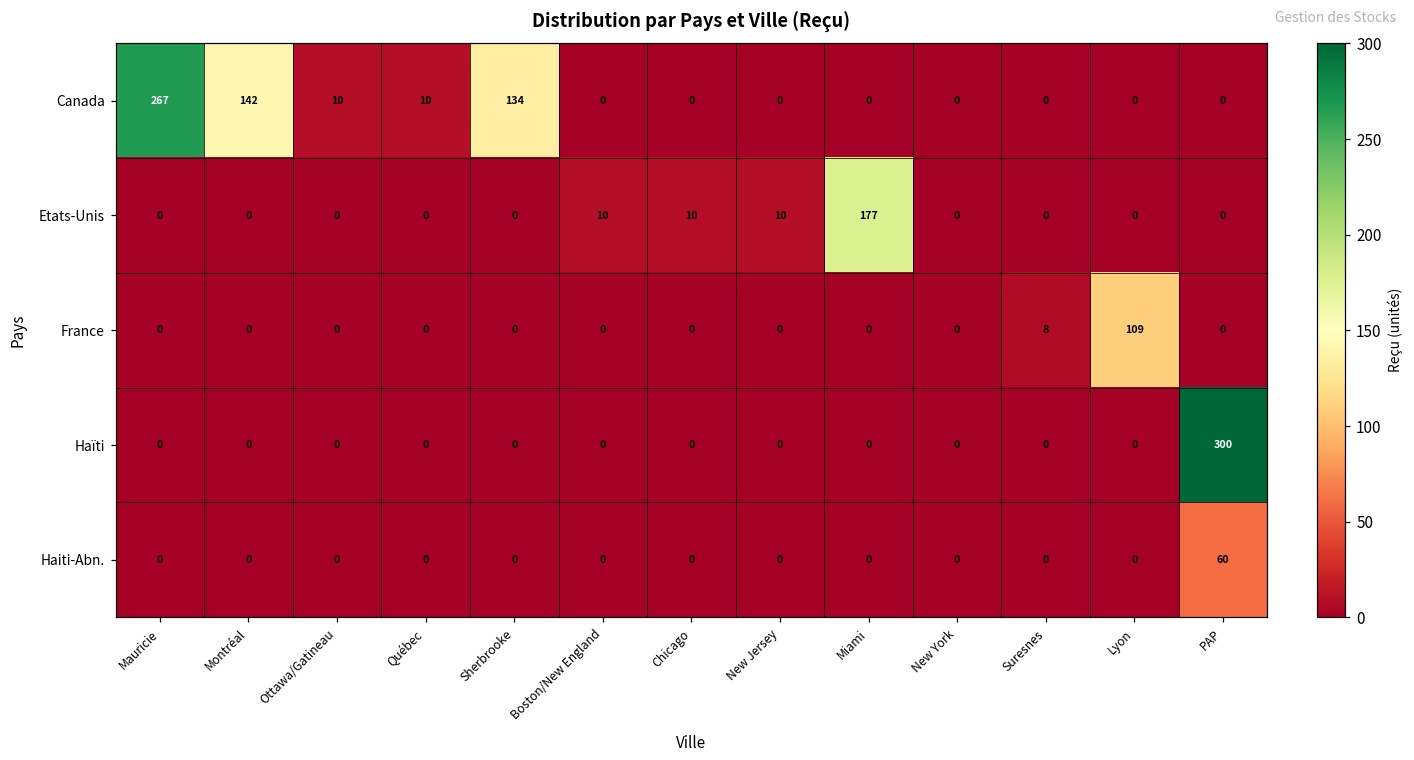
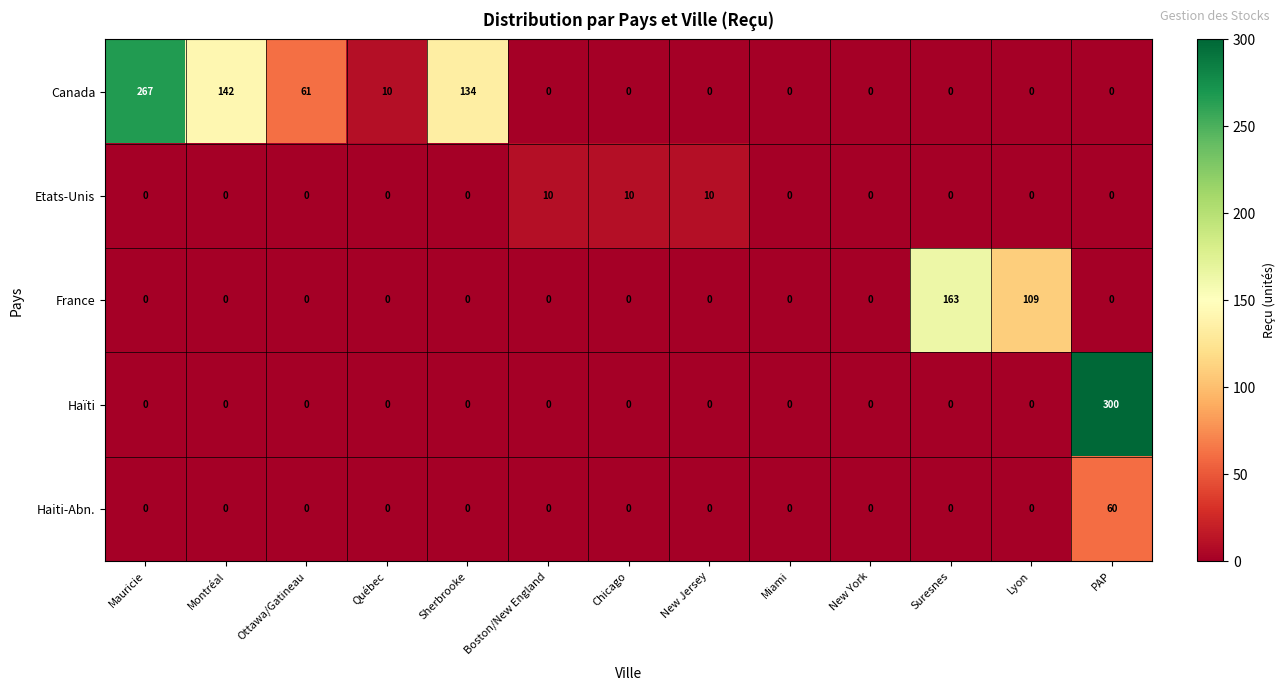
Canada, Ottawa/Gatineau: 10 -> 61
Etats-Unis, Miami: 177 -> 0
France, Suresnes: 8 -> 163
